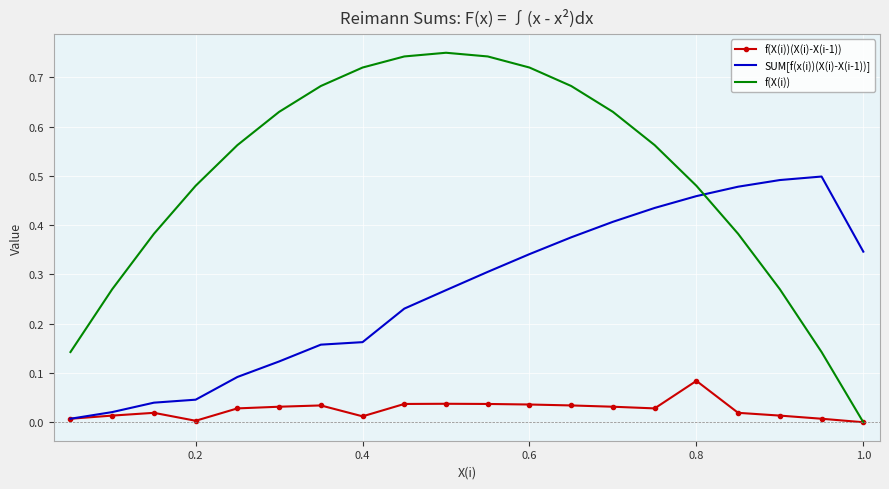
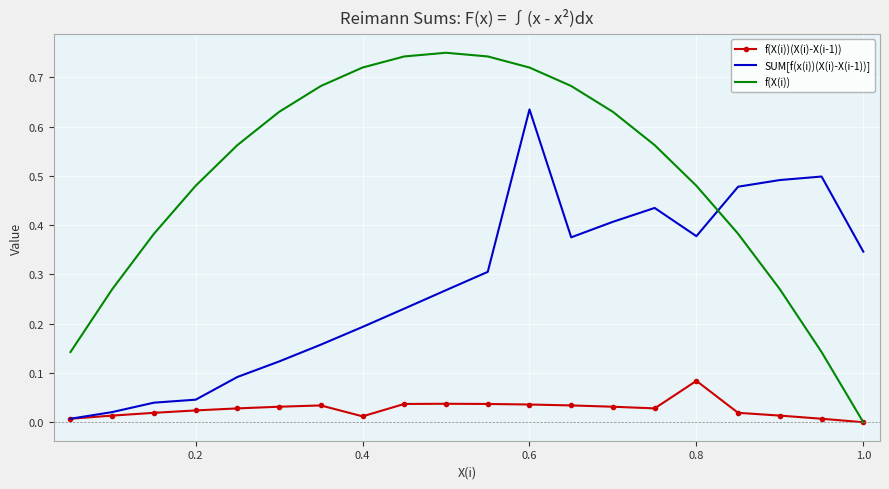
f(X(i))(X(i)-X(i-1)), 0.2: 0.00 -> 0.02
SUM[f(x(i))(X(i)-X(i-1))], 0.4: 0.16 -> 0.19
SUM[f(x(i))(X(i)-X(i-1))], 0.6: 0.34 -> 0.63
SUM[f(x(i))(X(i)-X(i-1))], 0.8: 0.46 -> 0.38
